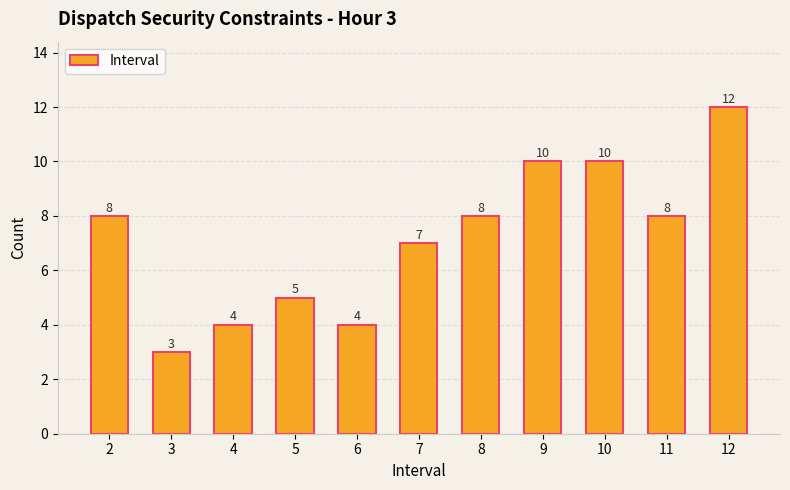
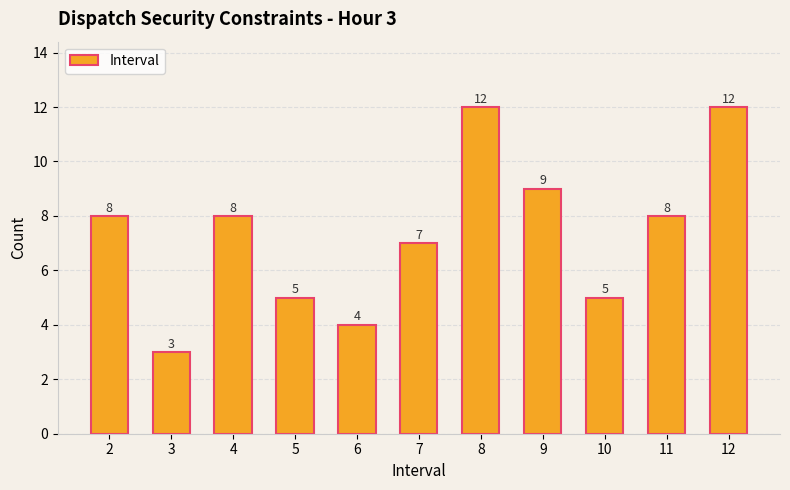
4: 4 -> 8
8: 8 -> 12
9: 10 -> 9
10: 10 -> 5
